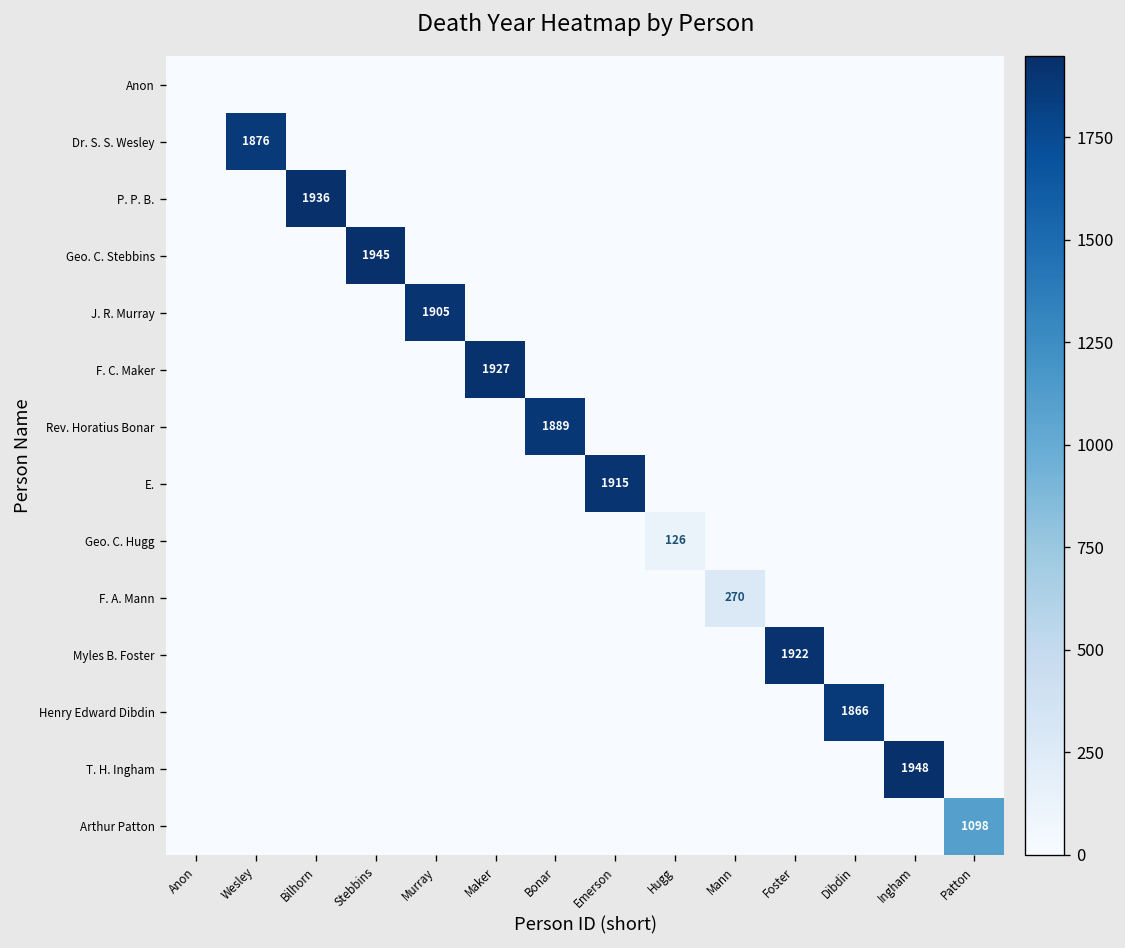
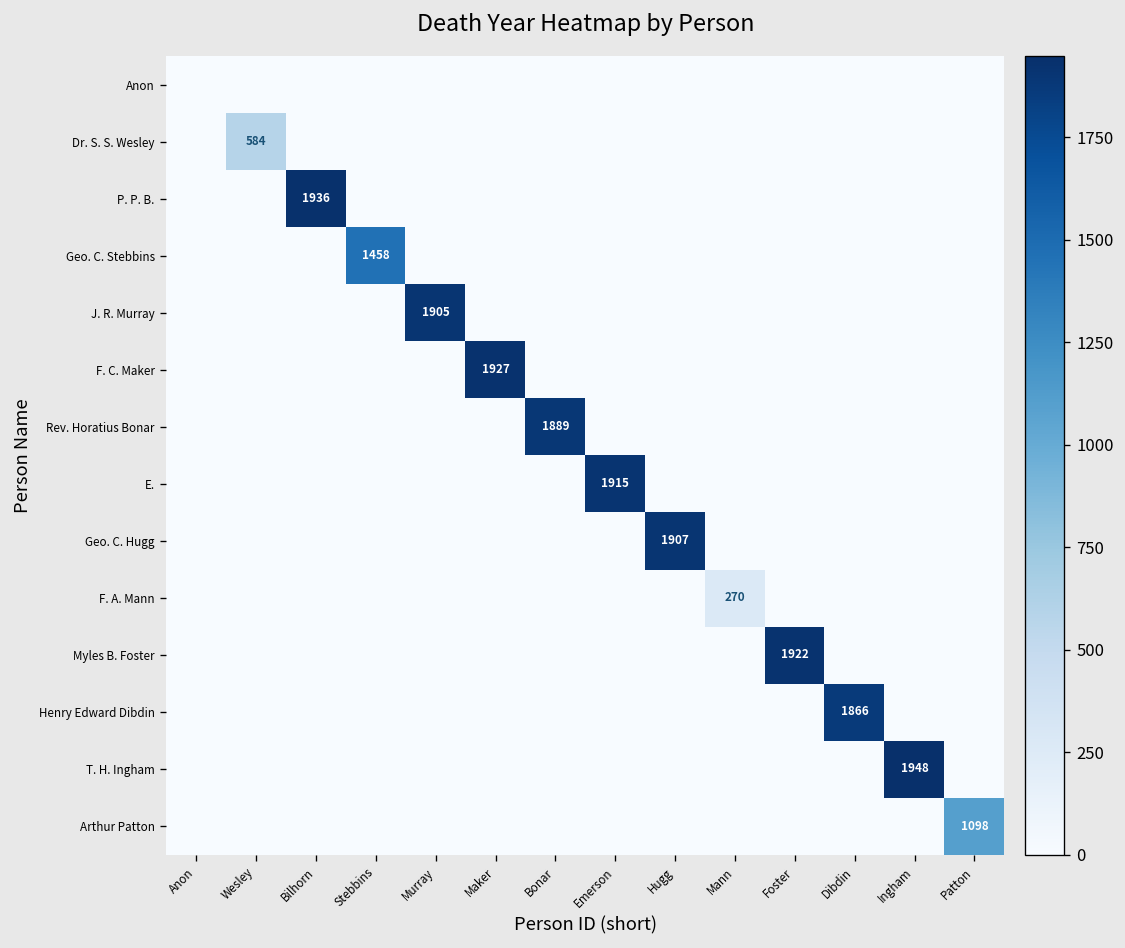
Dr. S. S. Wesley, Wesley: 1876 -> 584
Geo. C. Stebbins, Stebbins: 1945 -> 1458
Geo. C. Hugg, Hugg: 126 -> 1907
